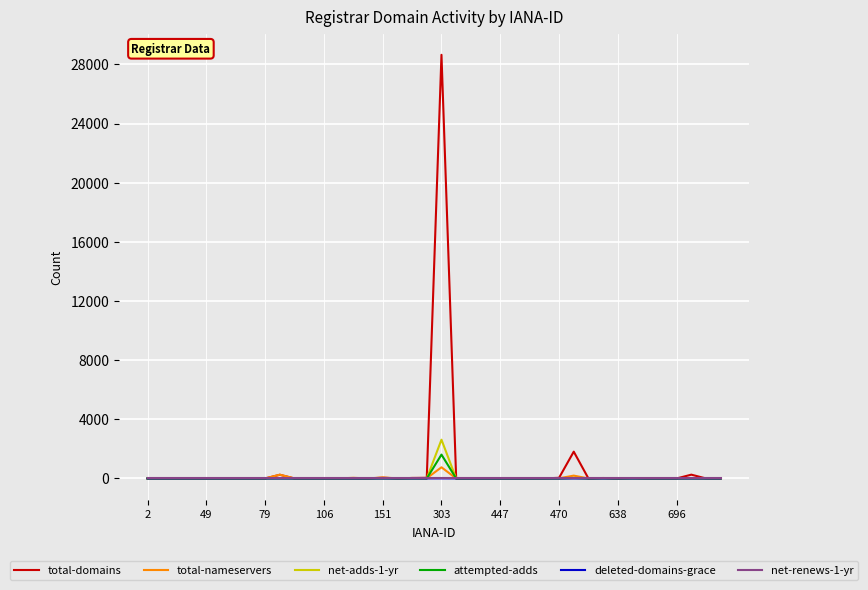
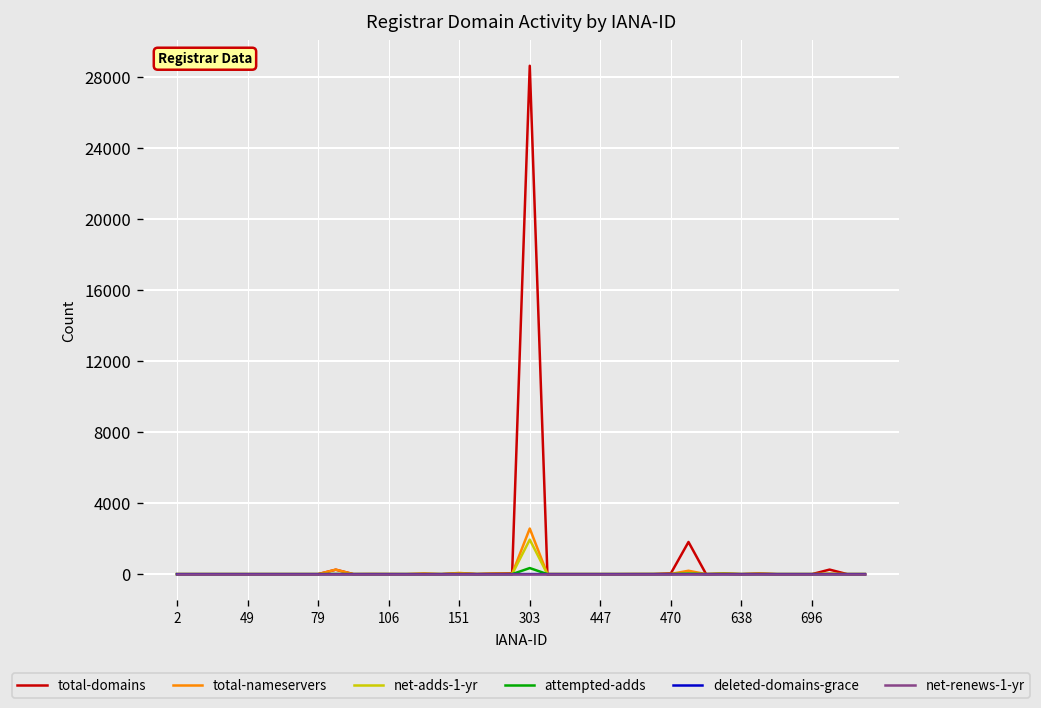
total-nameservers, 303: 800 -> 2600
net-adds-1-yr, 303: 2600 -> 1900
attempted-adds, 303: 1600 -> 300
